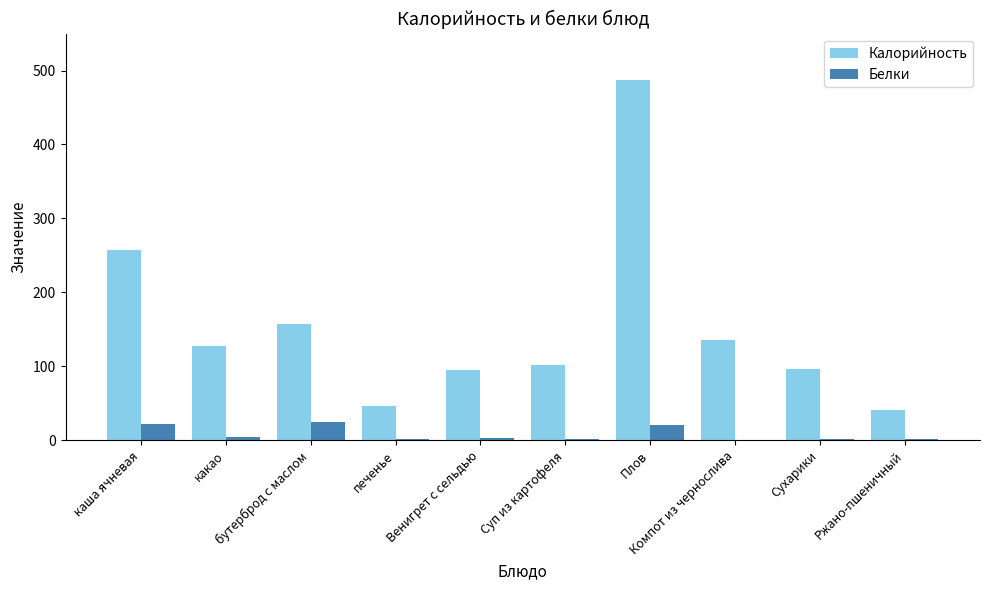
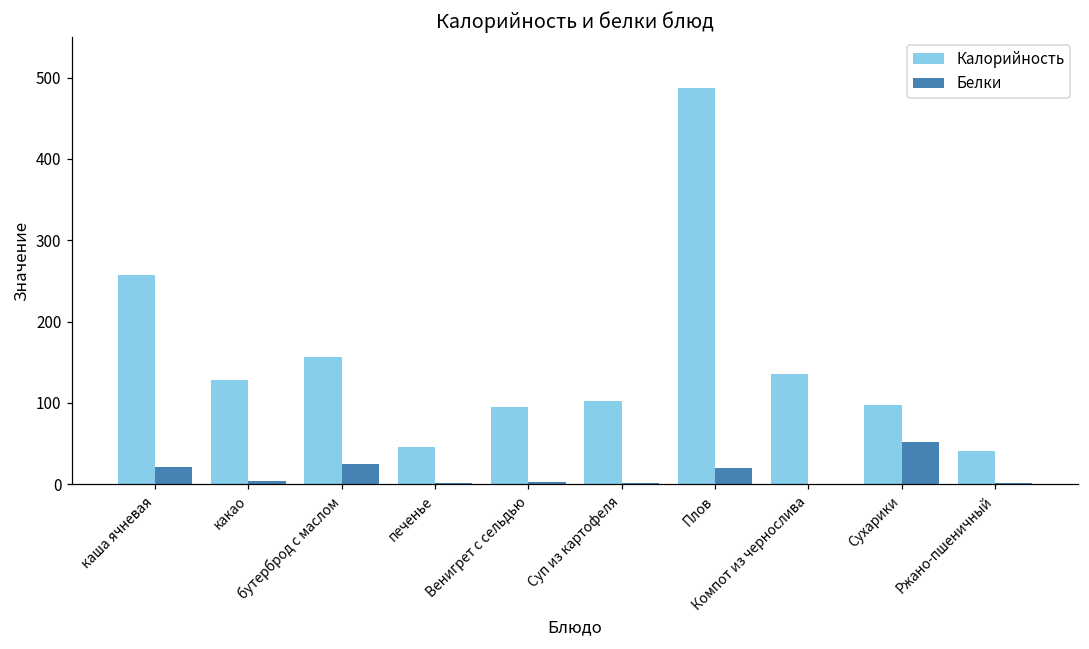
Белки, Сухарики: 0 -> 50
